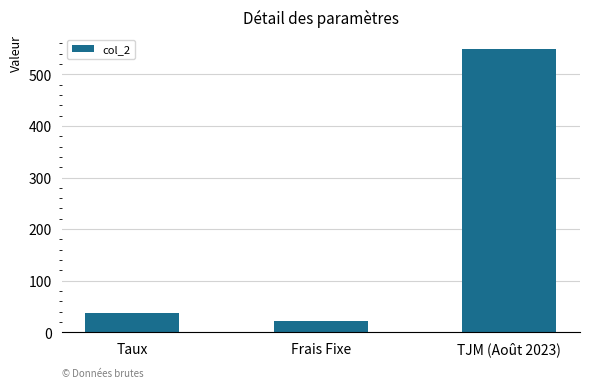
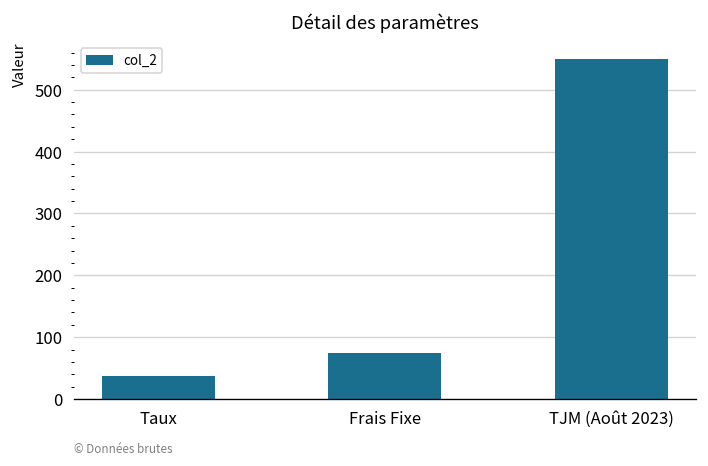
Frais Fixe: 20 -> 80
